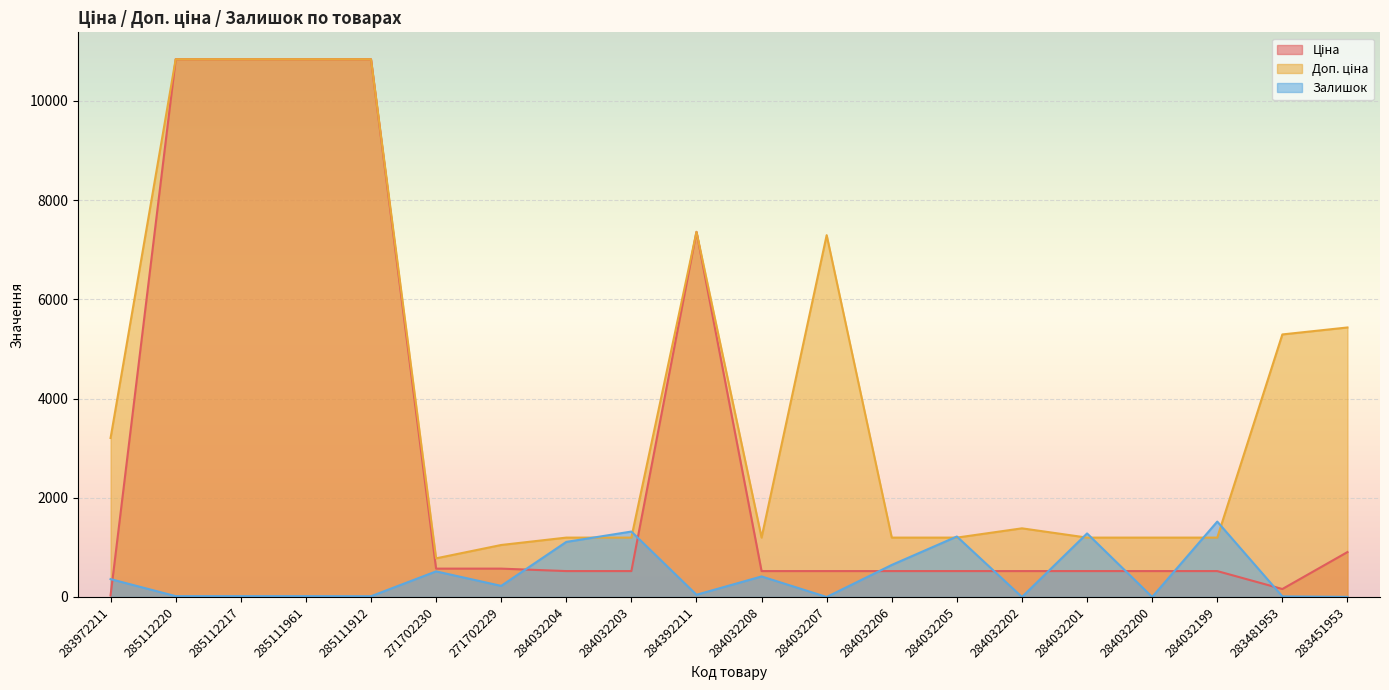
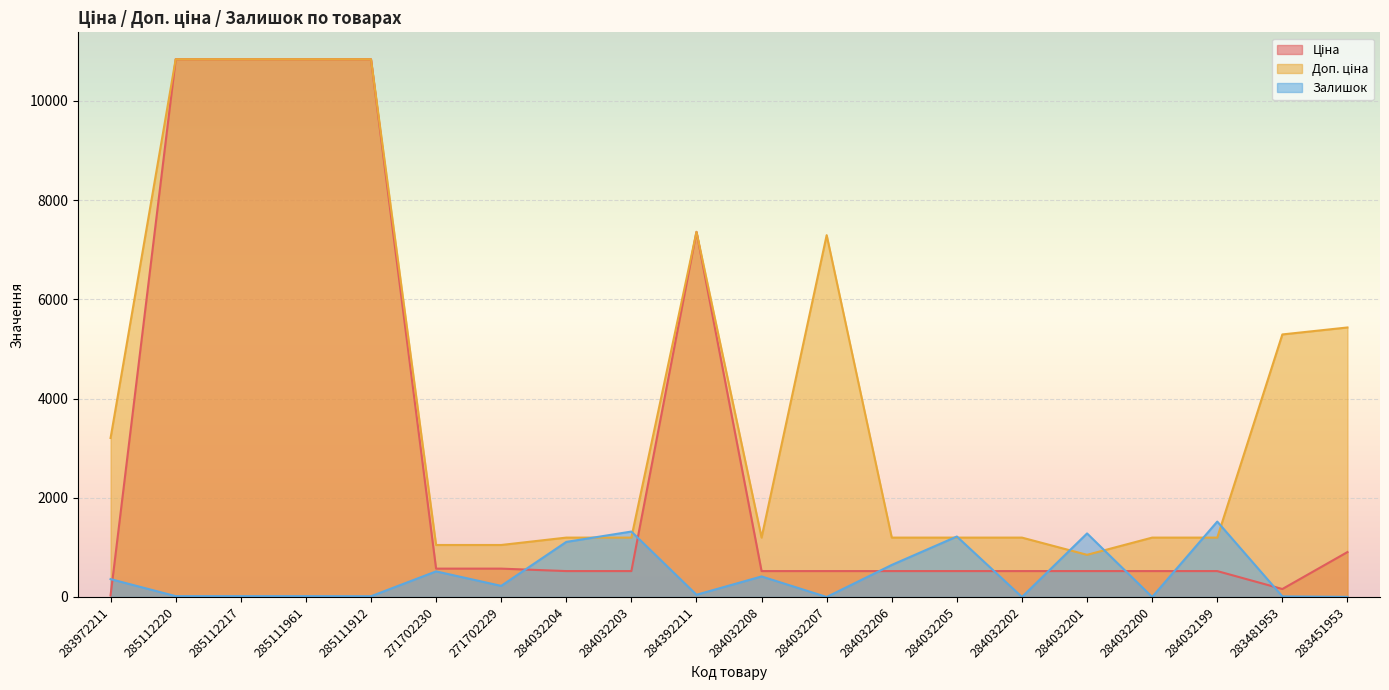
Доп. ціна, 271702230: 800 -> 1000
Доп. ціна, 284032202: 1400 -> 1200
Доп. ціна, 284032201: 1200 -> 800
